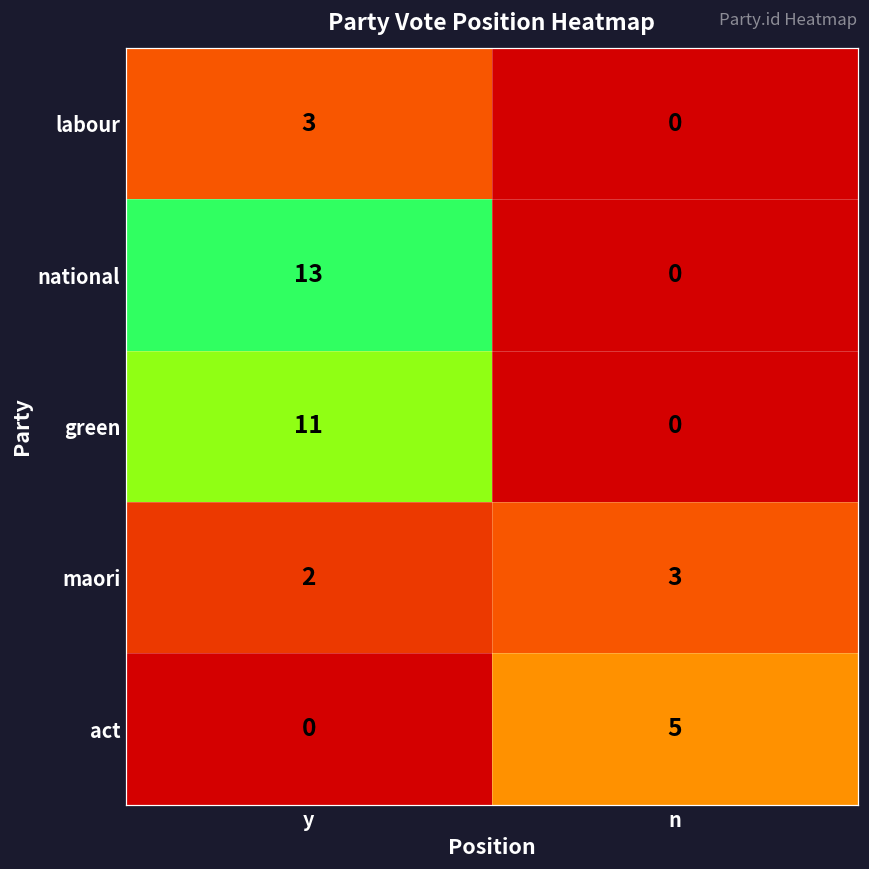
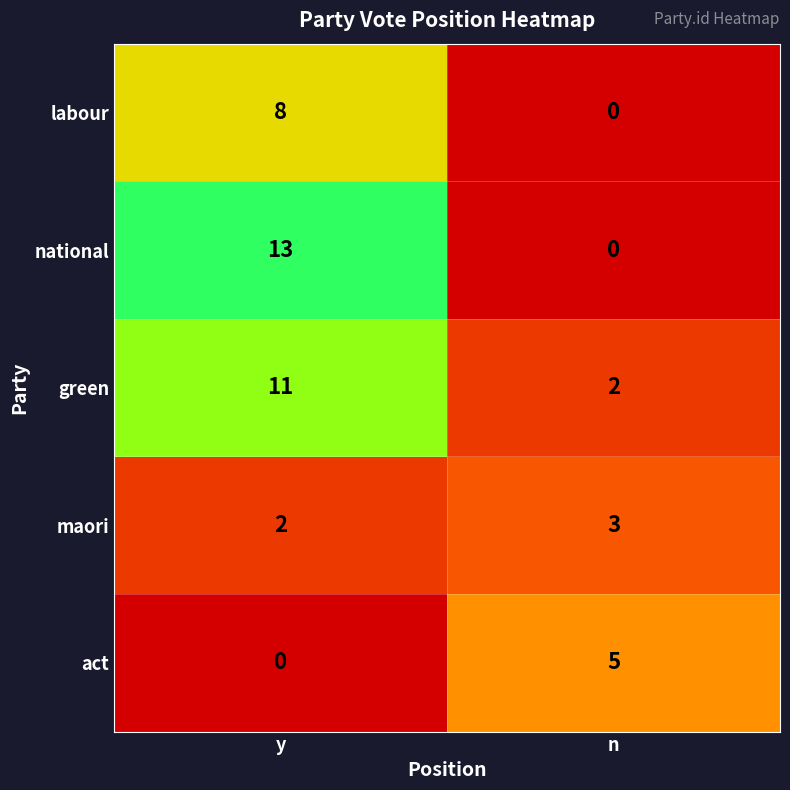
labour, y: 3 -> 8
green, n: 0 -> 2
